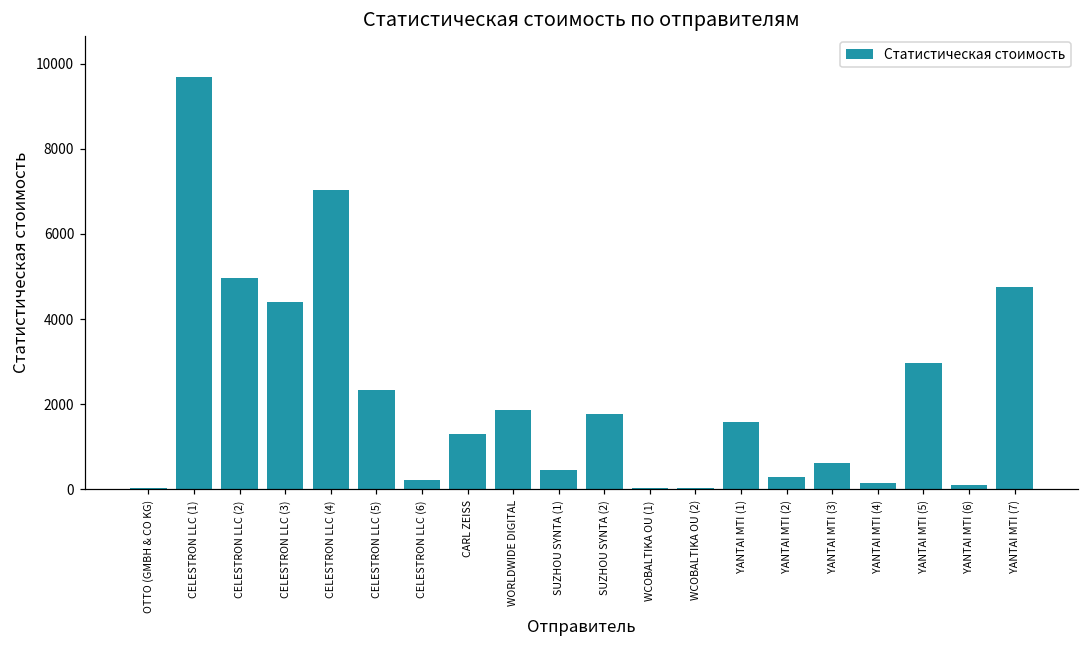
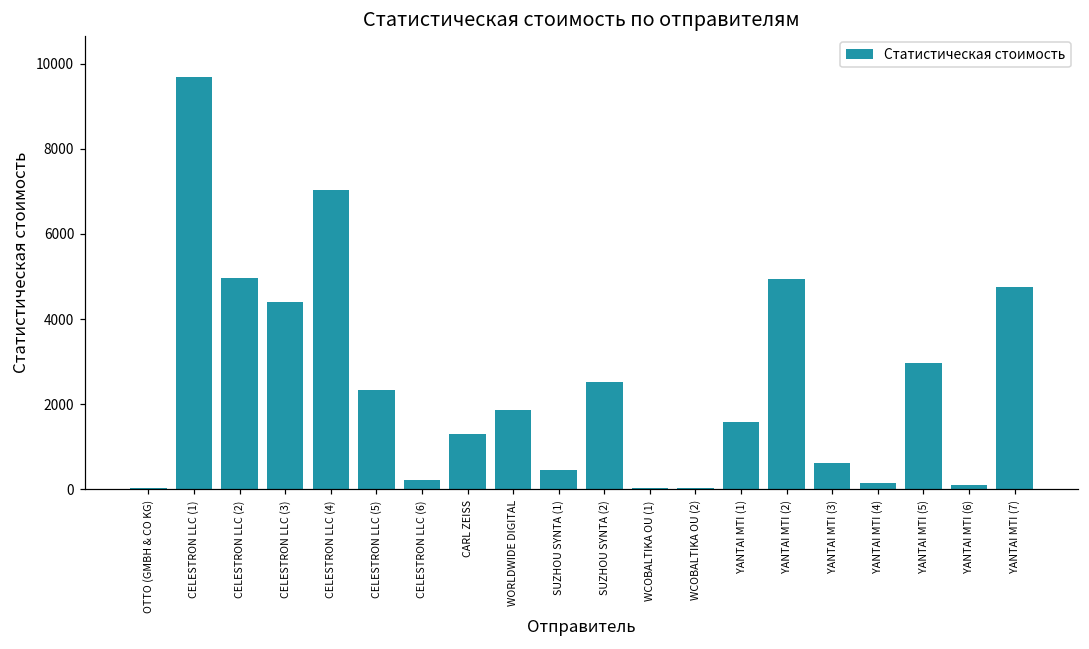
SUZHOU SYNTA (2): 1800 -> 2500
YANTAI MTI (2): 300 -> 4900
